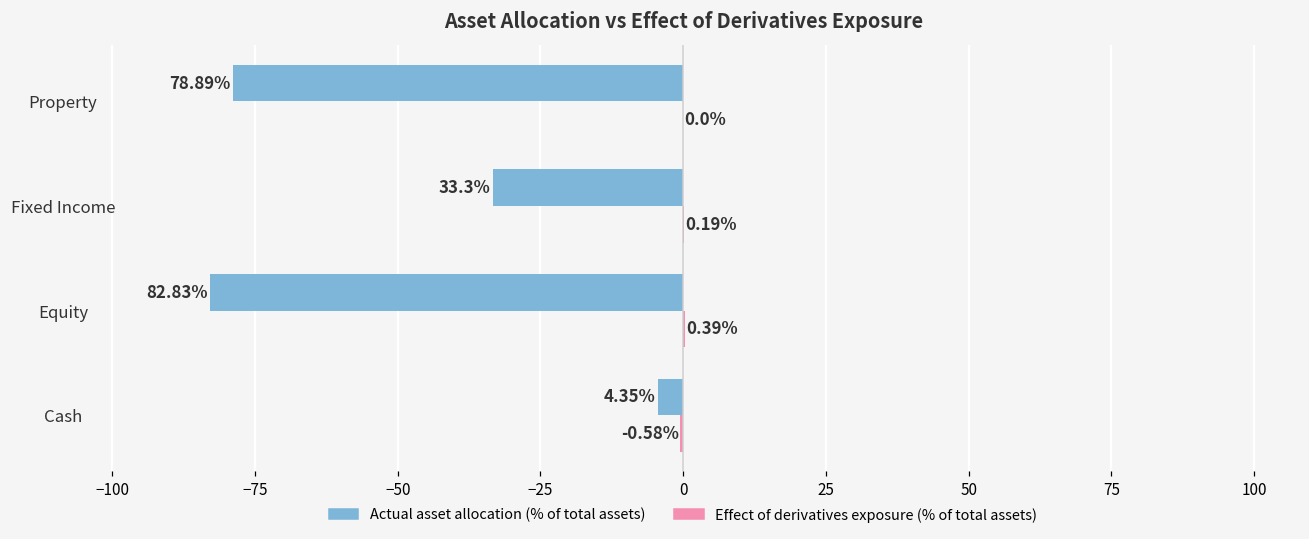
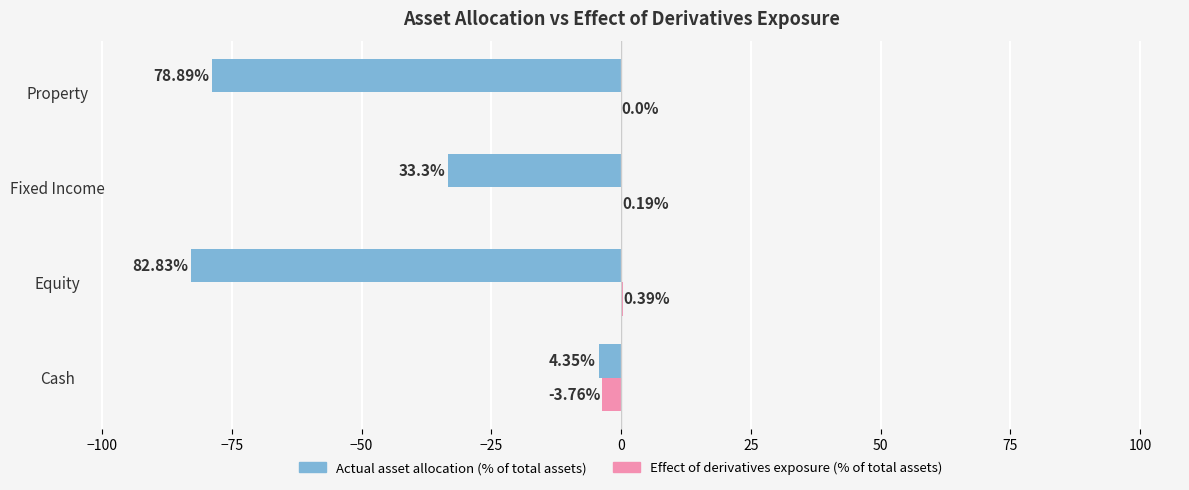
Effect of derivatives exposure (% of total assets), Cash: -0.58% -> -3.76%
